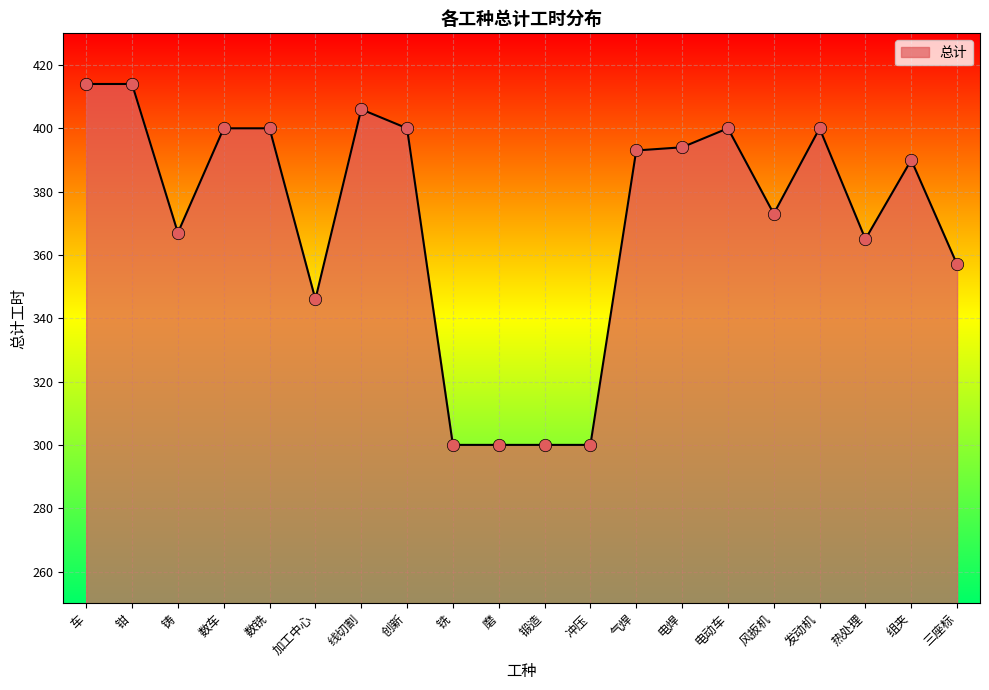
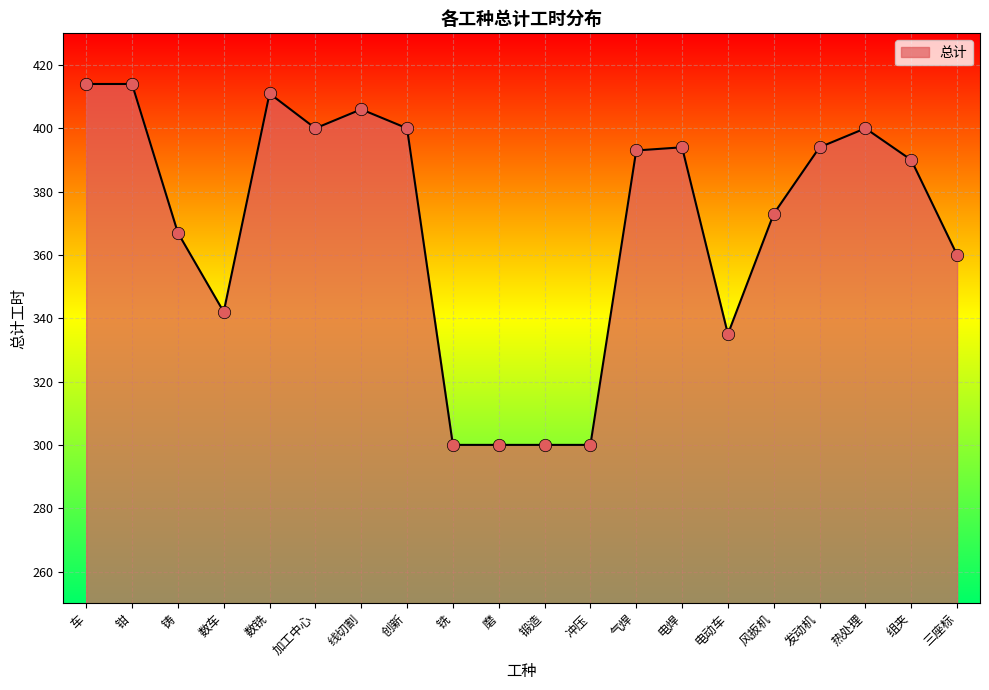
数车: 400 -> 342
数铣: 400 -> 411
加工中心: 346 -> 400
电动车: 400 -> 335
发动机: 400 -> 394
热处理: 365 -> 400
三座标: 357 -> 360
